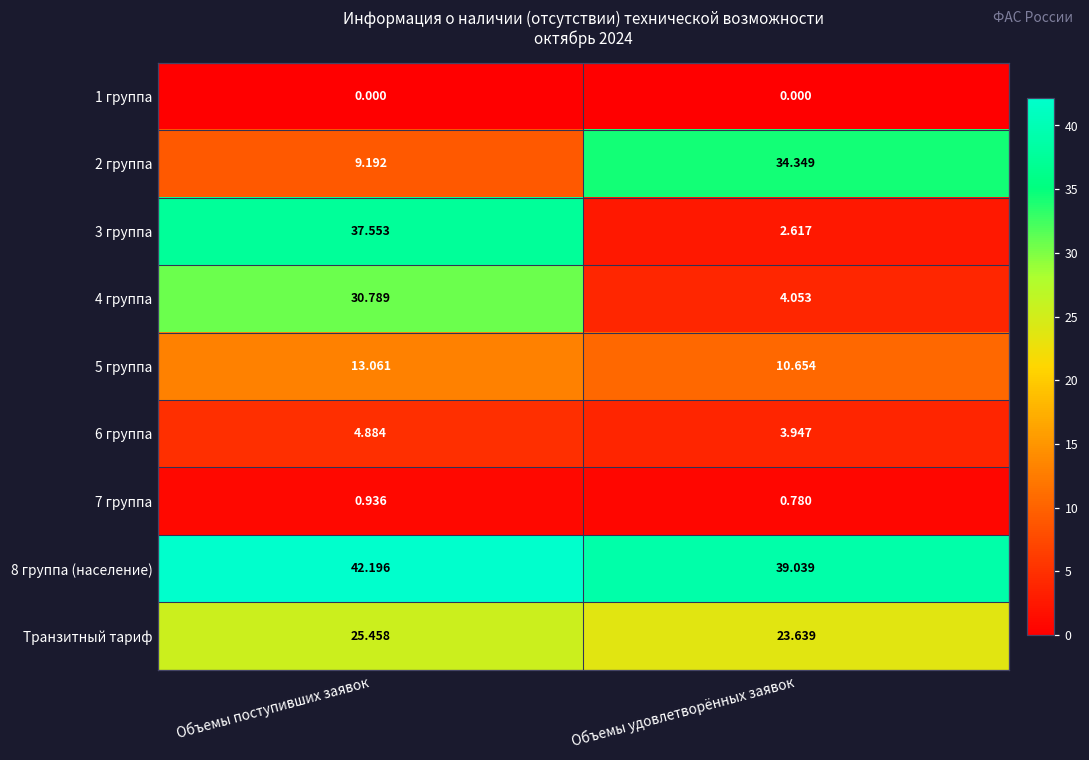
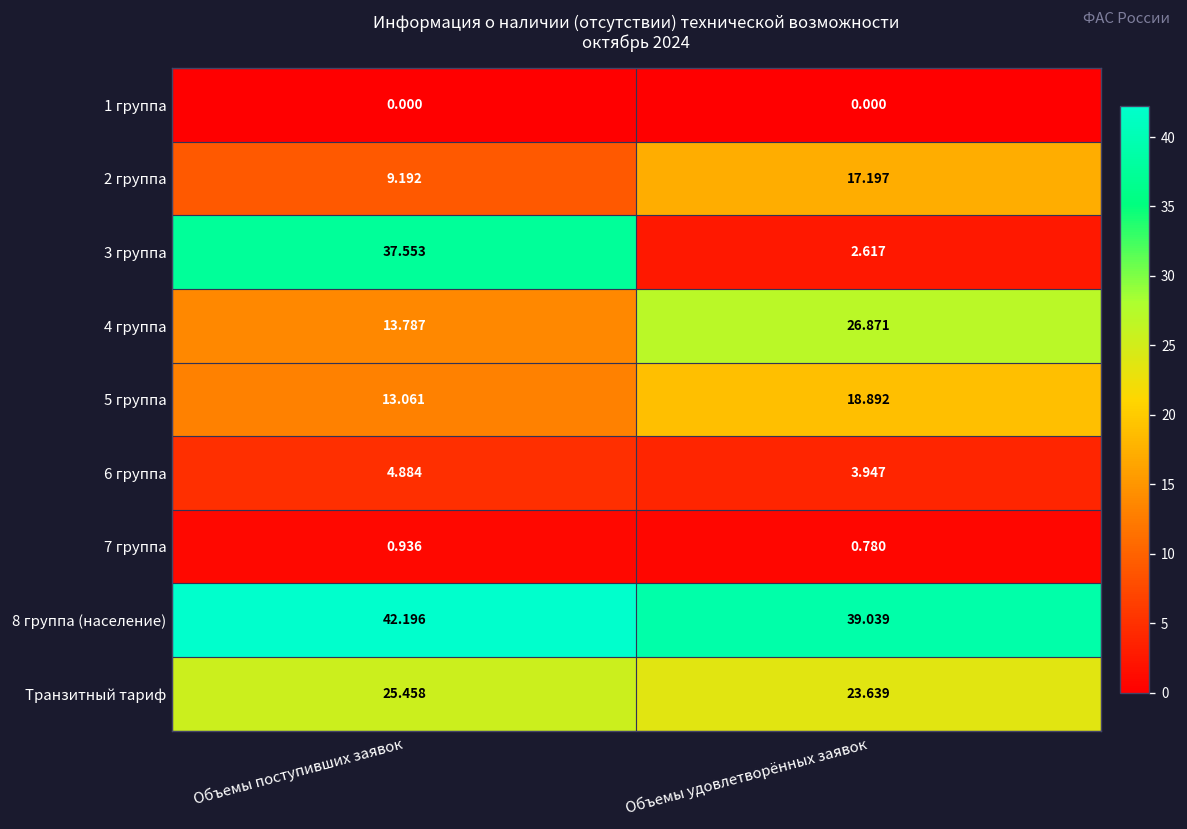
2 группа, Объемы удовлетворённых заявок: 34.349 -> 17.197
4 группа, Объемы поступивших заявок: 30.789 -> 13.787
4 группа, Объемы удовлетворённых заявок: 4.053 -> 26.871
5 группа, Объемы удовлетворённых заявок: 10.654 -> 18.892
